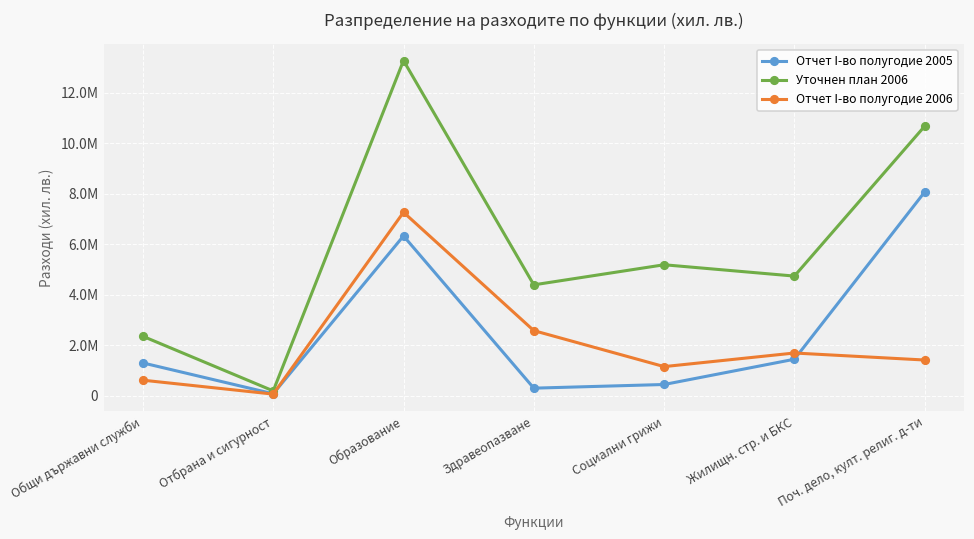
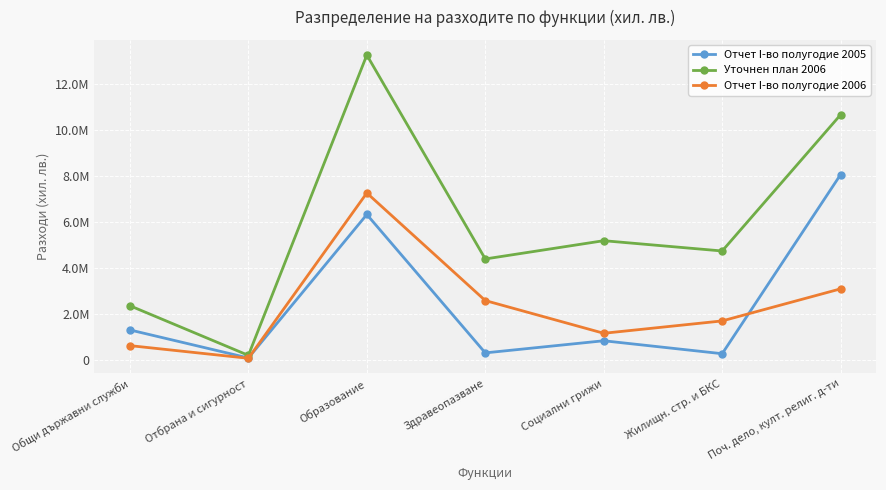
Отчет І-во полугодие 2005, Социални грижи: 500000 -> 800000
Отчет І-во полугодие 2005, Жилищн. стр. и БКС: 1500000 -> 300000
Отчет І-во полугодие 2006, Поч. дело, култ. религ. д-ти: 1400000 -> 3100000
